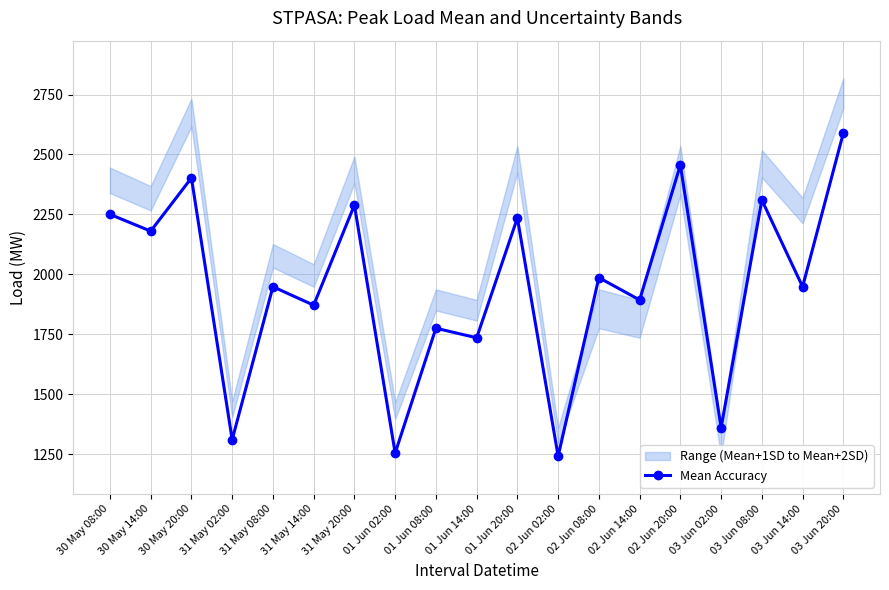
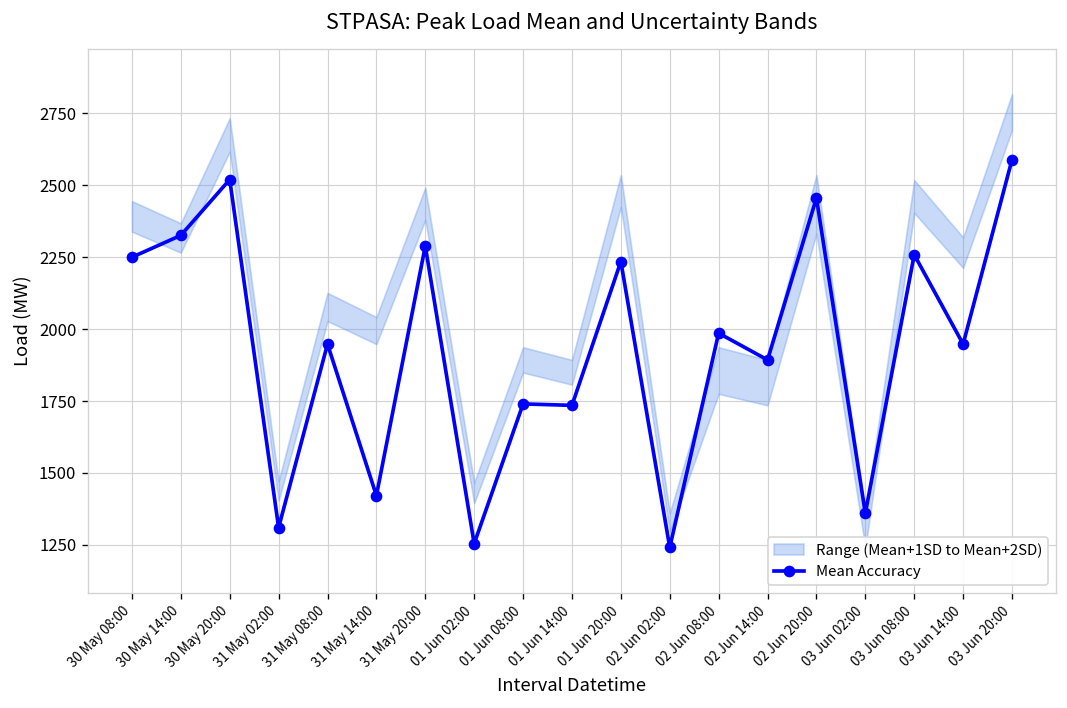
Mean Accuracy, 30 May 14:00: 2180 -> 2330
Mean Accuracy, 30 May 20:00: 2400 -> 2520
Mean Accuracy, 31 May 14:00: 1870 -> 1420
Mean Accuracy, 01 Jun 08:00: 1780 -> 1740
Mean Accuracy, 03 Jun 08:00: 2310 -> 2260
